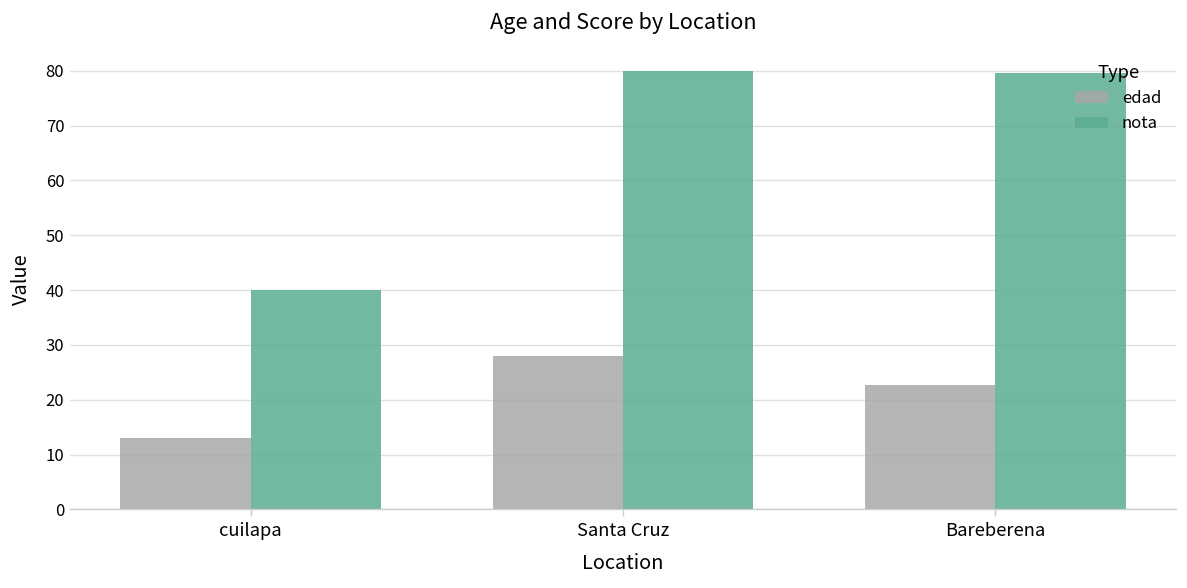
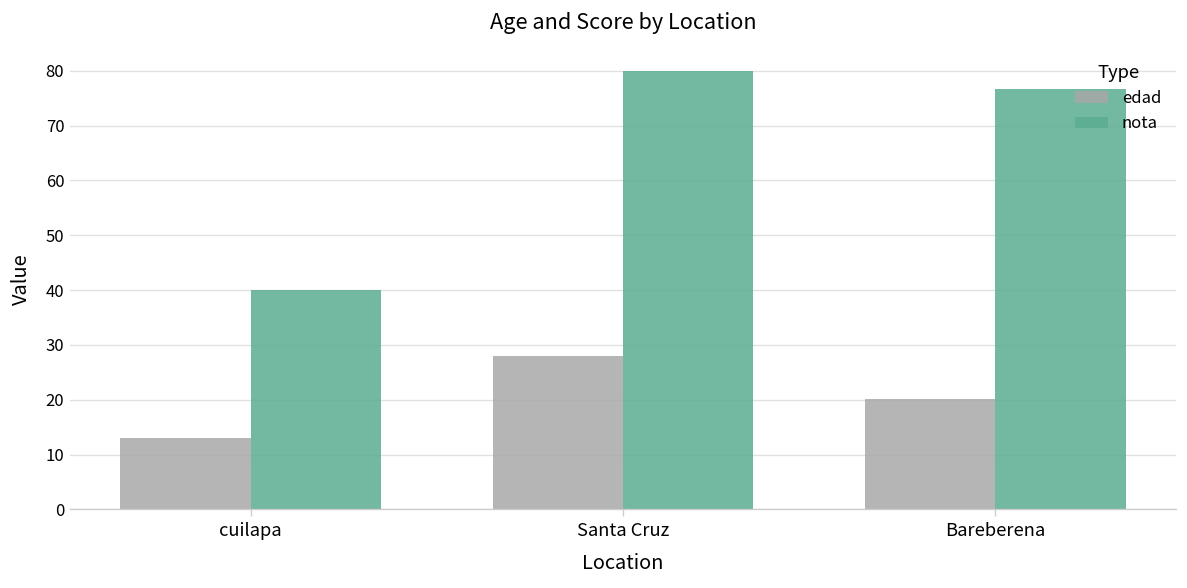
edad, Bareberena: 23 -> 20
nota, Bareberena: 80 -> 77
